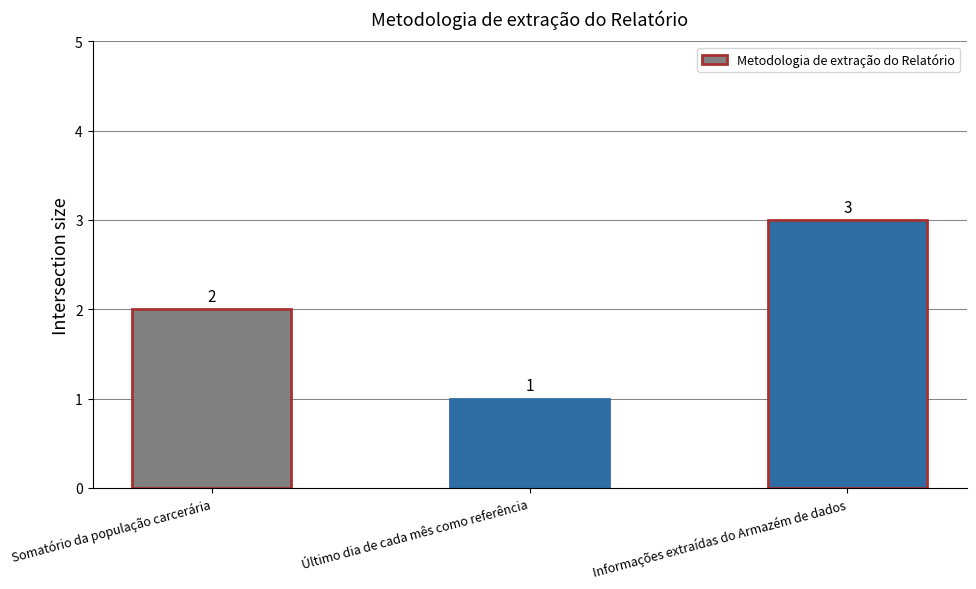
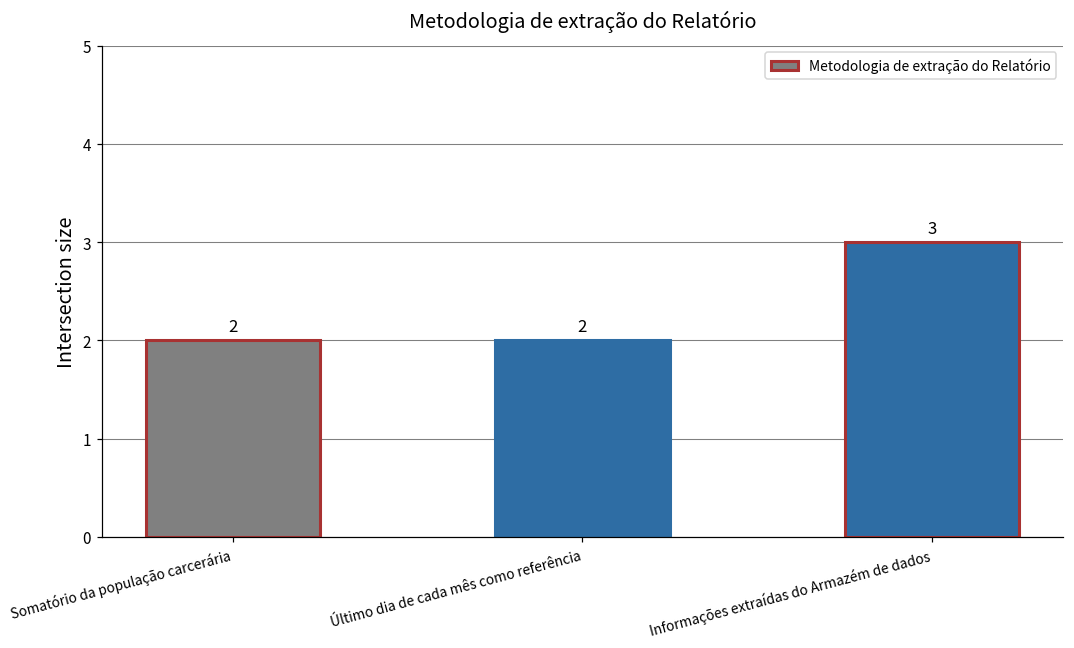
Último dia de cada mês como referência: 1 -> 2
